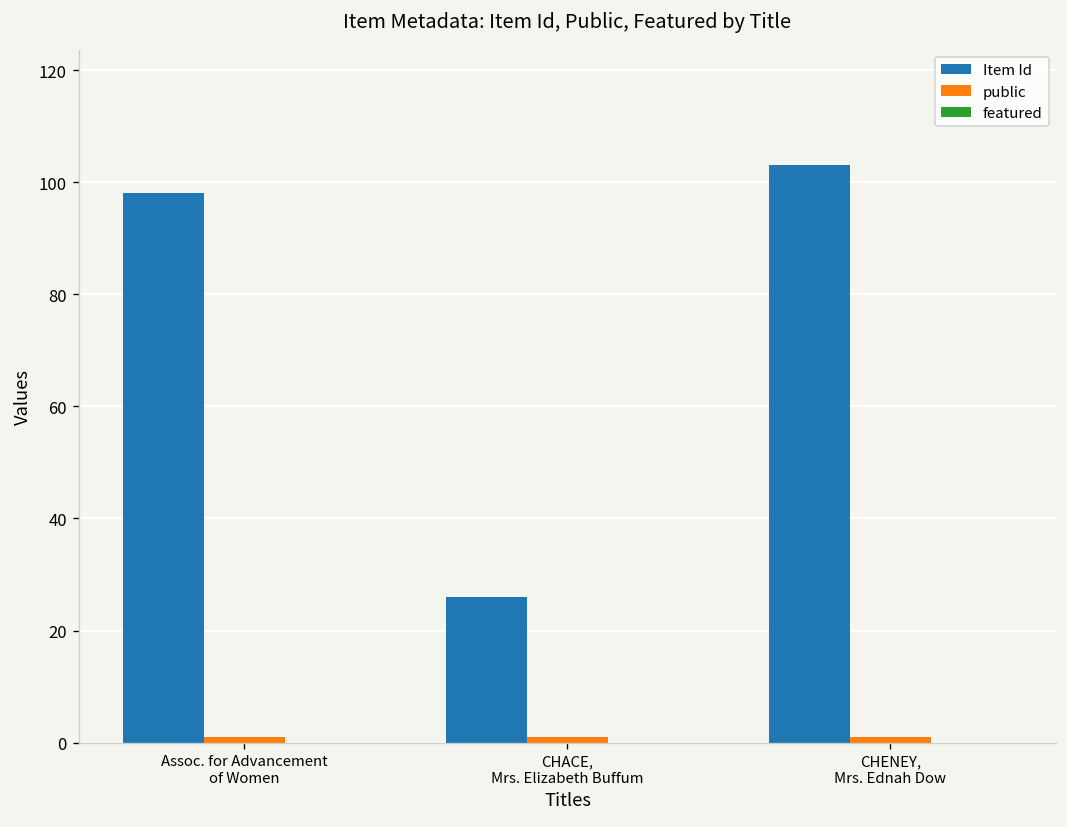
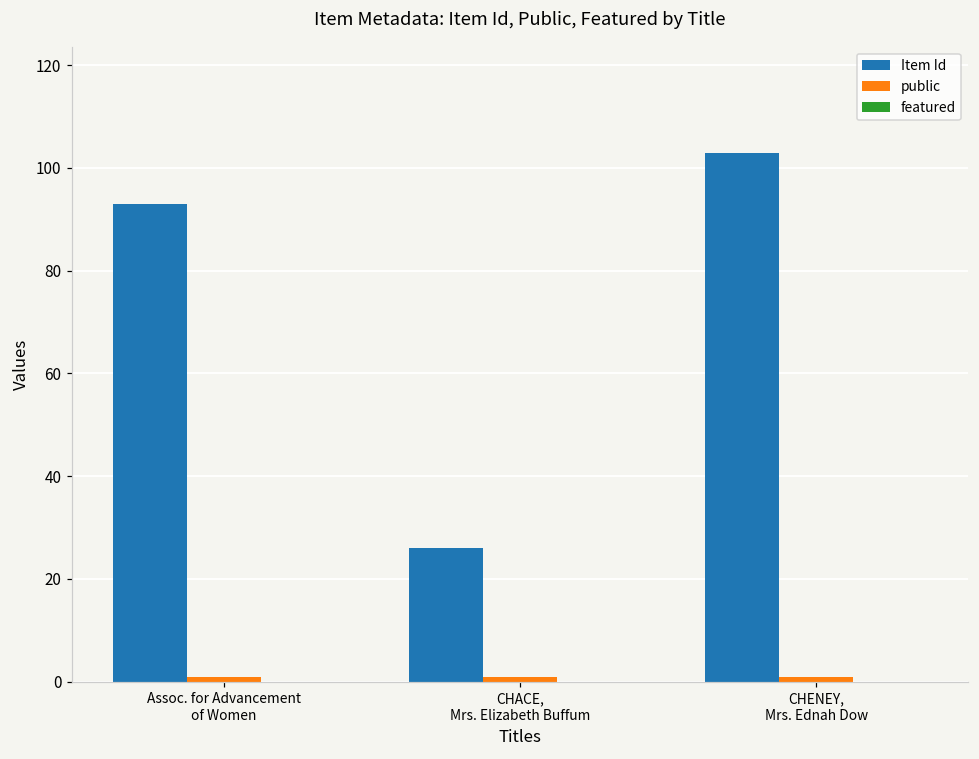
Item Id, Assoc. for Advancement of Women: 98 -> 93
